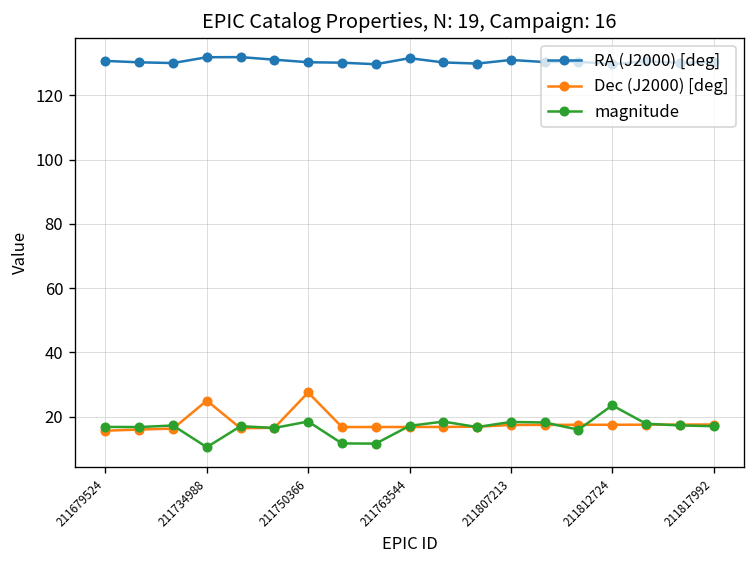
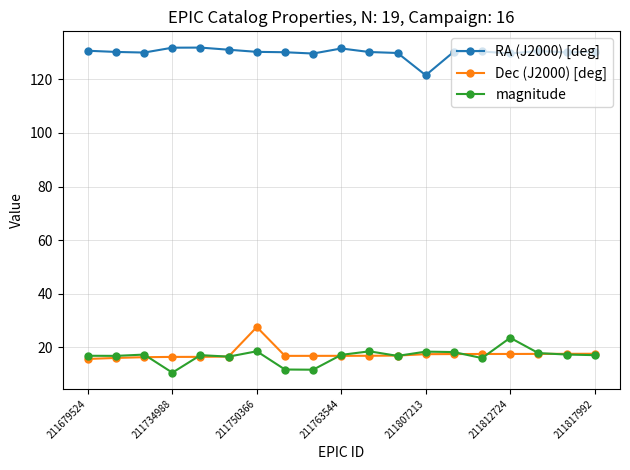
Dec (J2000) [deg], 211734988: 25 -> 16
RA (J2000) [deg], 211807213: 131 -> 122
